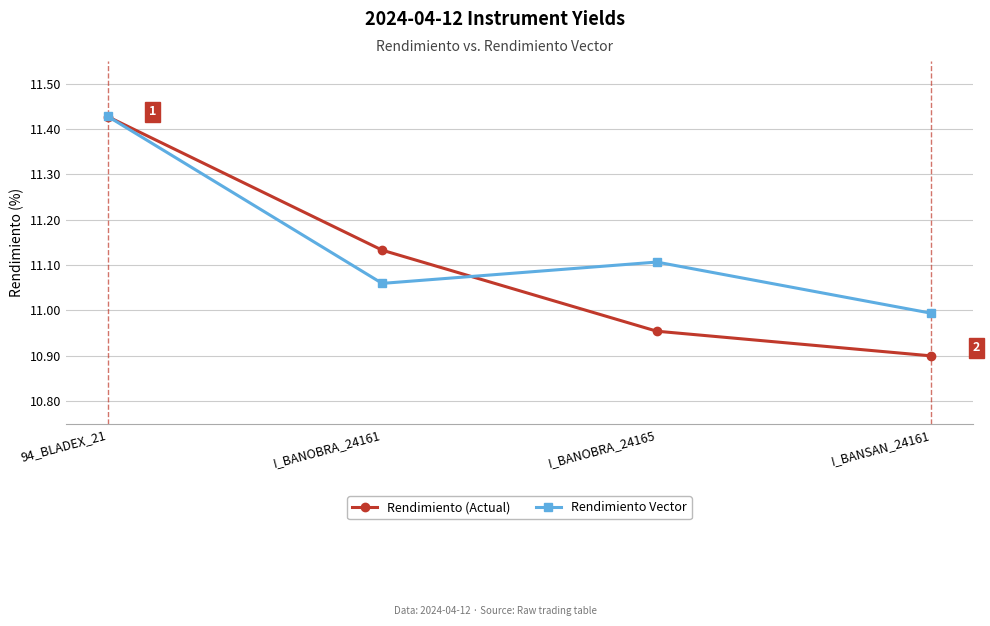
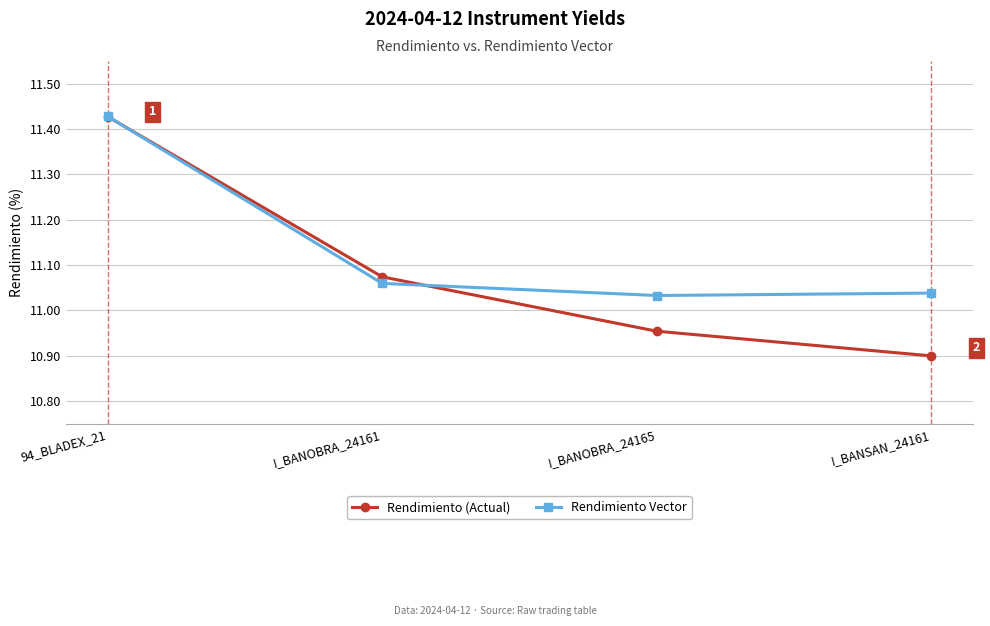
Rendimiento (Actual), I_BANOBRA_24161: 11.13 -> 11.07
Rendimiento Vector, I_BANOBRA_24165: 11.11 -> 11.03
Rendimiento Vector, I_BANSAN_24161: 10.99 -> 11.04
